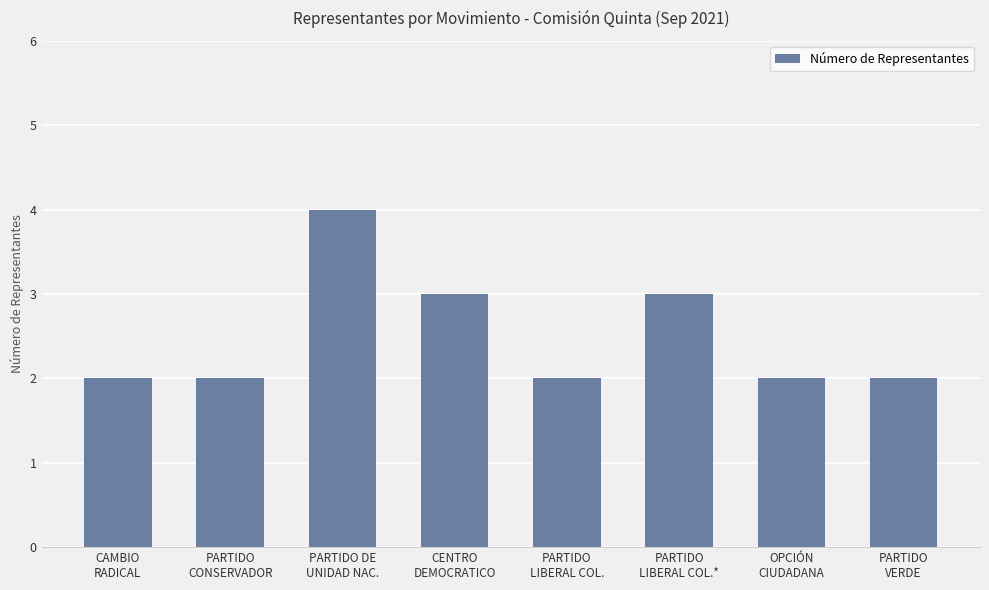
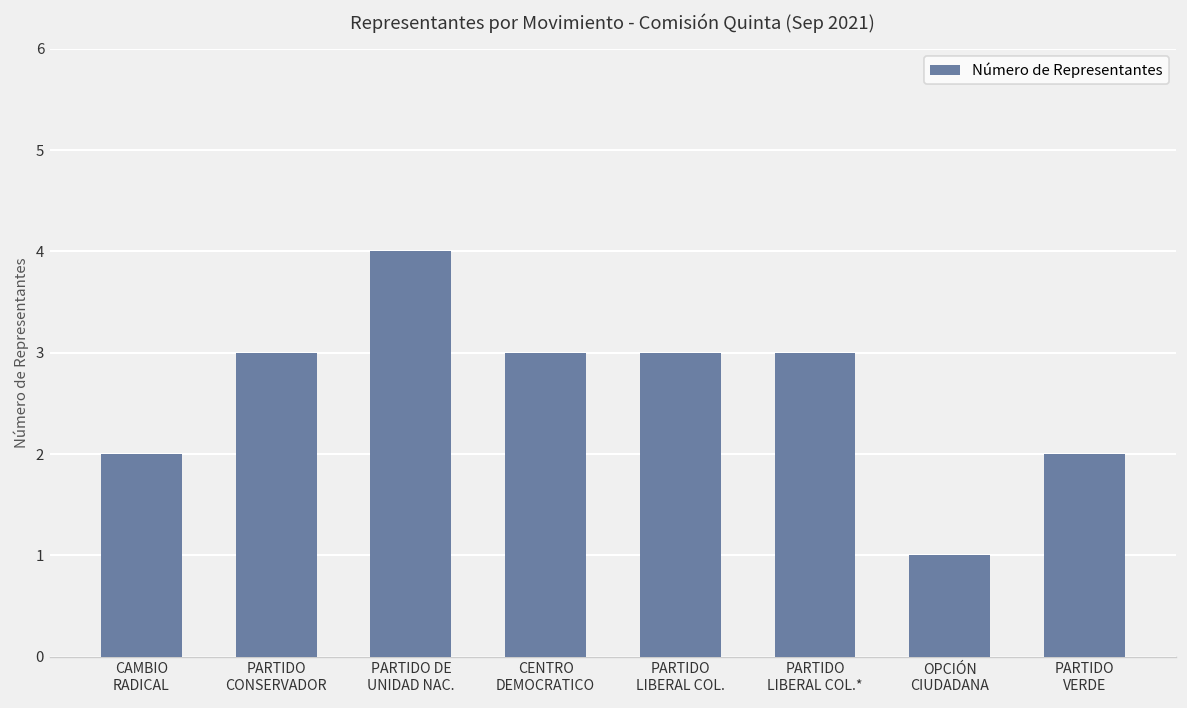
PARTIDO CONSERVADOR: 2 -> 3
PARTIDO LIBERAL COL.: 2 -> 3
OPCIÓN CIUDADANA: 2 -> 1
